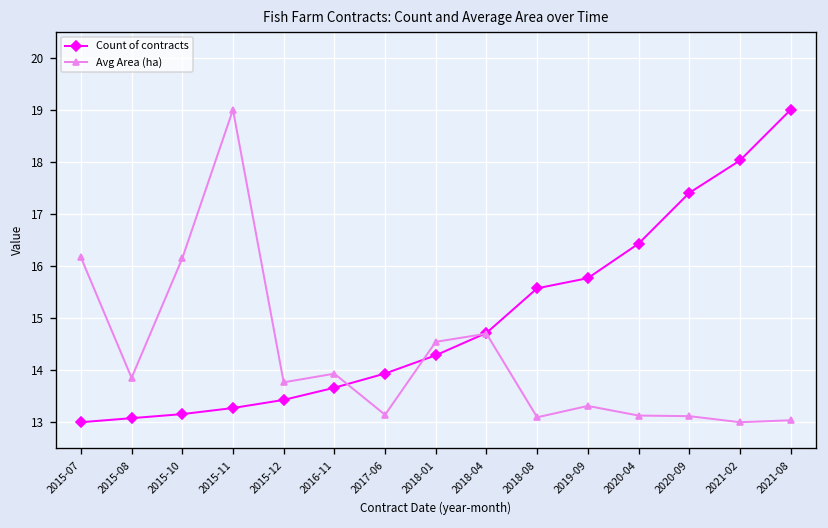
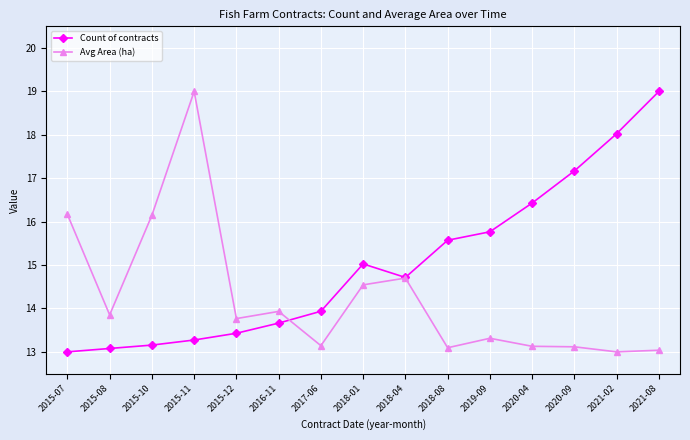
Count of contracts, 2018-01: 14.3 -> 15.0
Count of contracts, 2020-09: 17.4 -> 17.2
